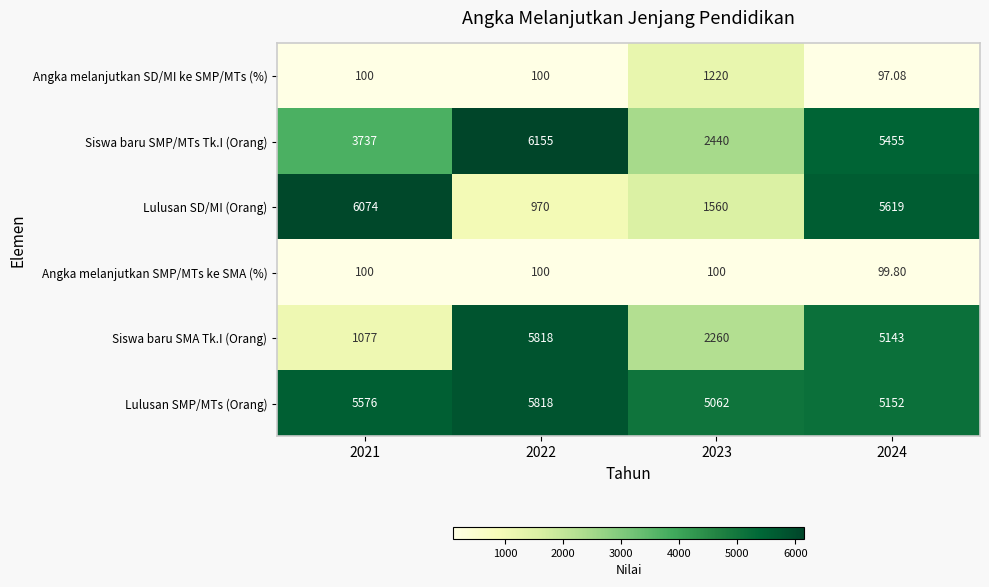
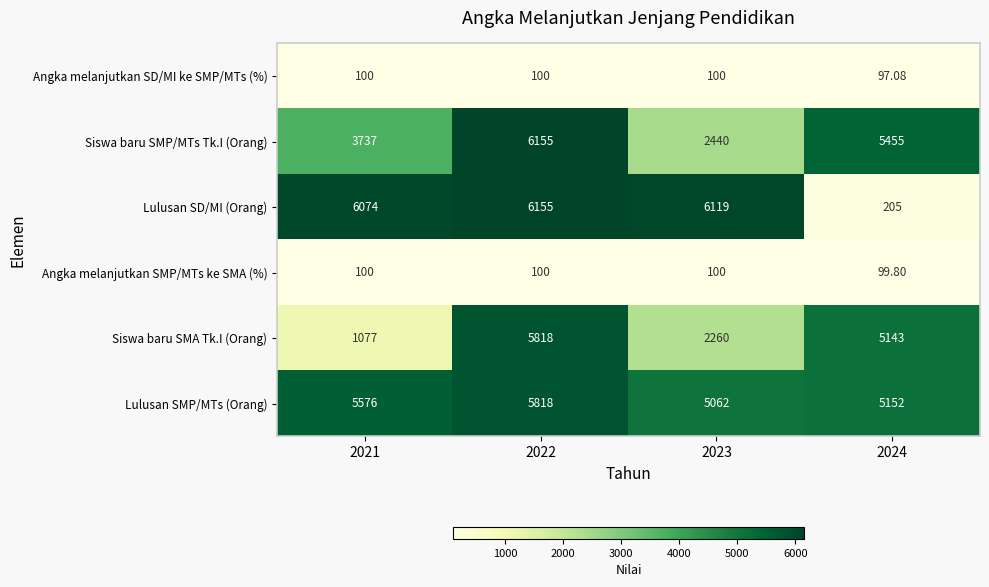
Angka melanjutkan SD/MI ke SMP/MTs (%), 2023: 1220 -> 100
Lulusan SD/MI (Orang), 2022: 970 -> 6155
Lulusan SD/MI (Orang), 2023: 1560 -> 6119
Lulusan SD/MI (Orang), 2024: 5619 -> 205
